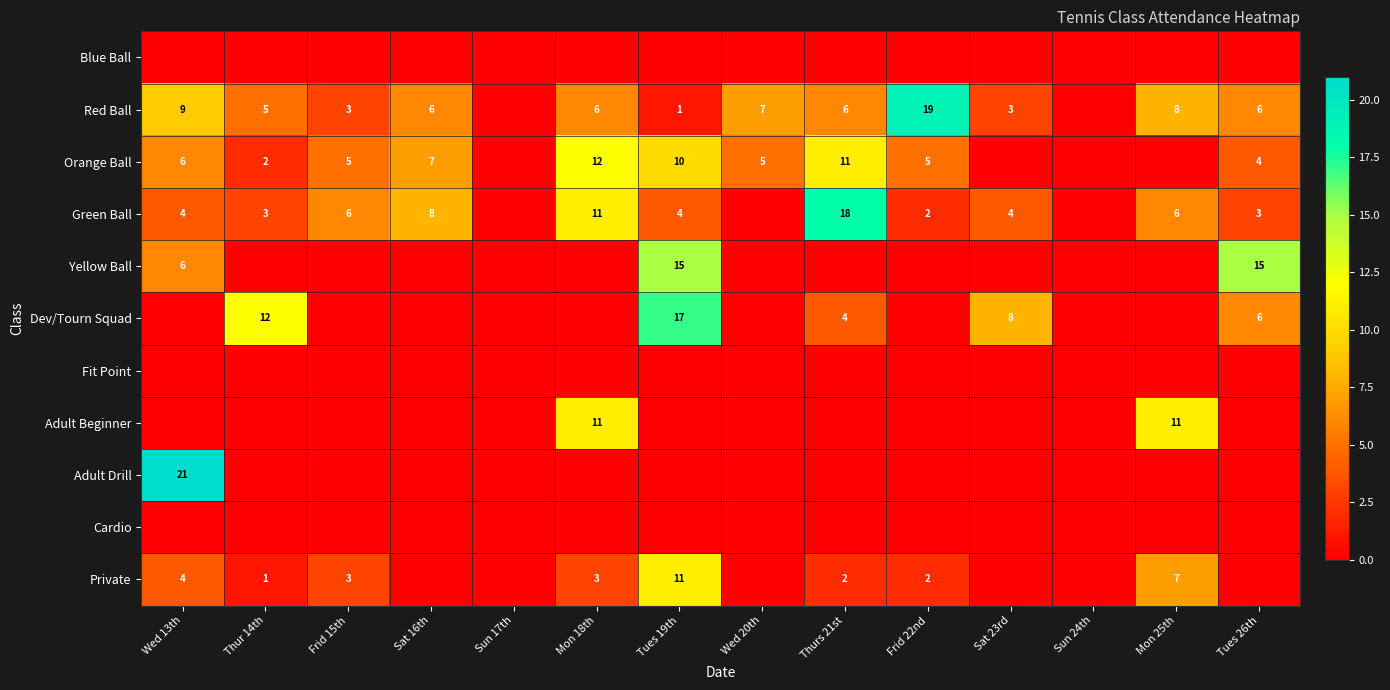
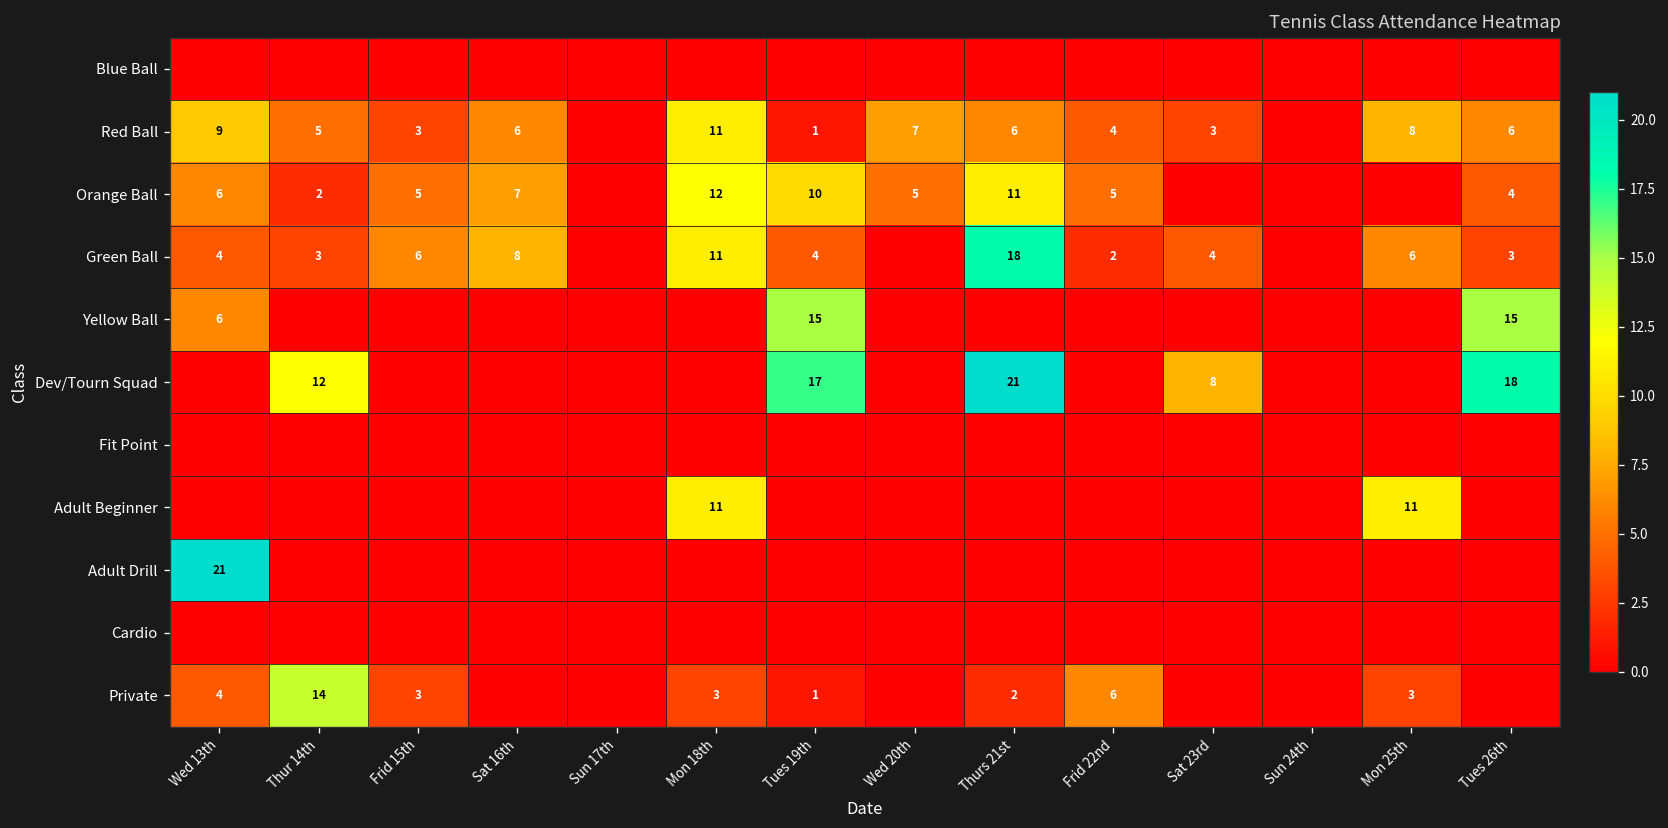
Red Ball, Mon 18th: 6 -> 11
Red Ball, Frid 22nd: 19 -> 4
Dev/Tourn Squad, Thurs 21st: 4 -> 21
Dev/Tourn Squad, Tues 26th: 6 -> 18
Private, Thur 14th: 1 -> 14
Private, Tues 19th: 11 -> 1
Private, Frid 22nd: 2 -> 6
Private, Mon 25th: 7 -> 3
